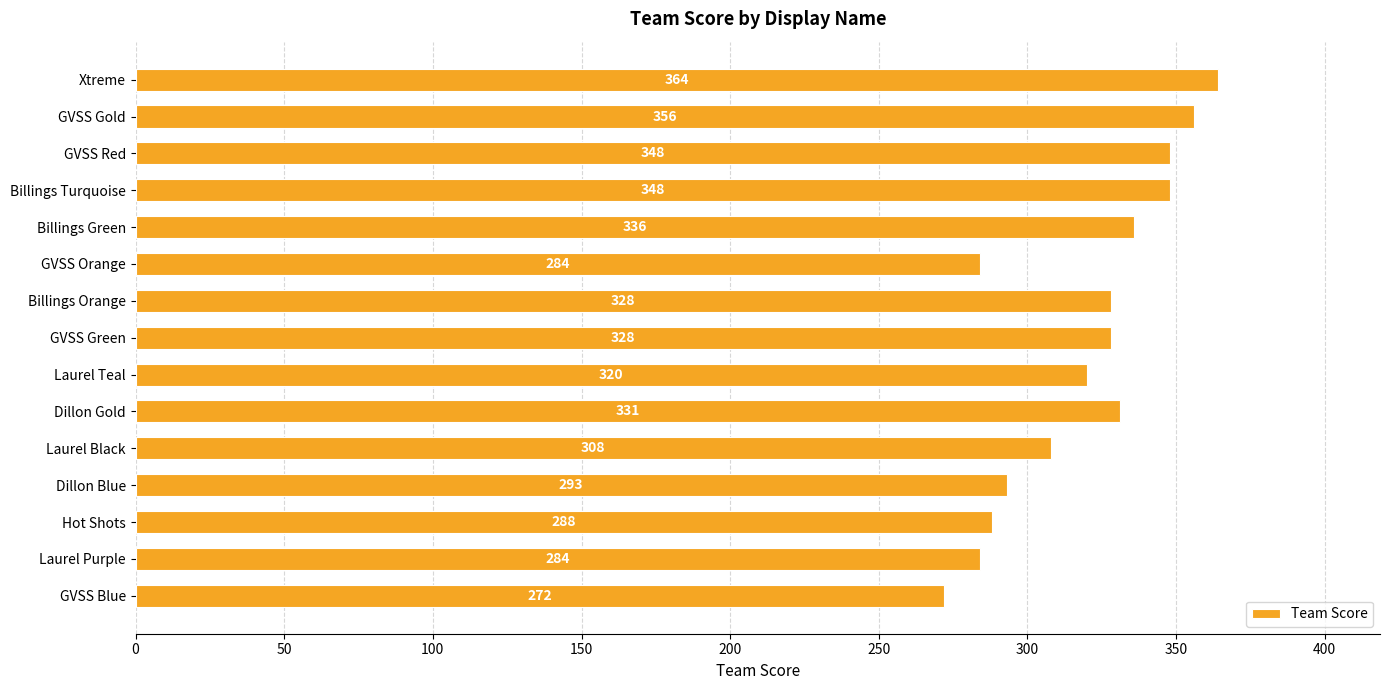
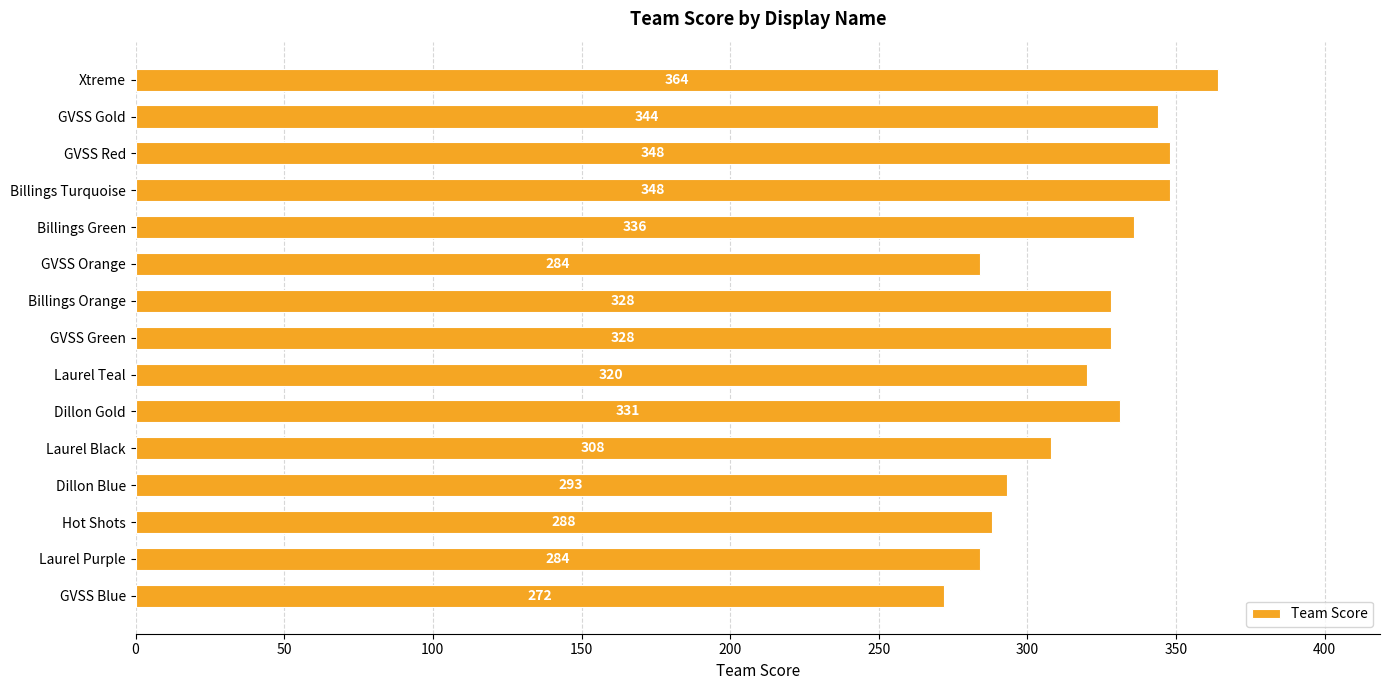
GVSS Gold: 356 -> 344
